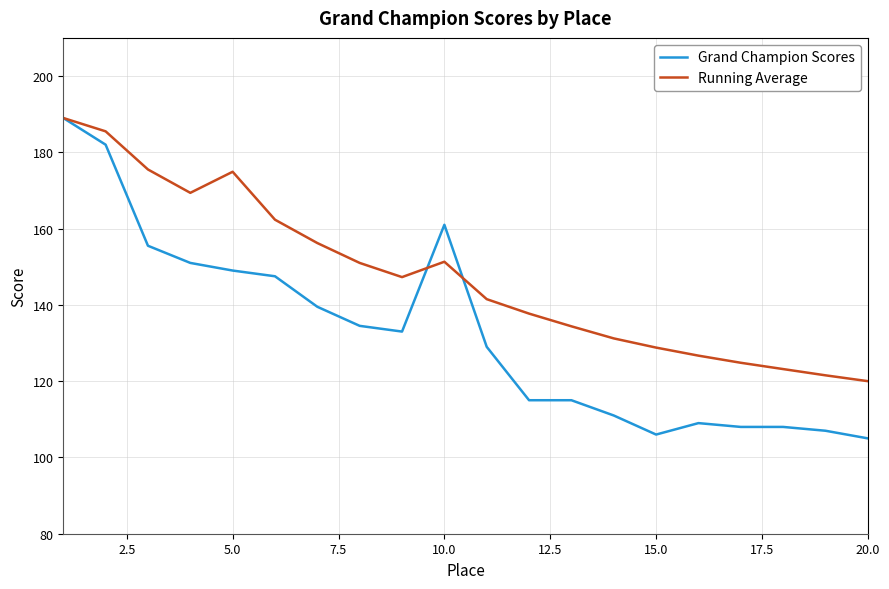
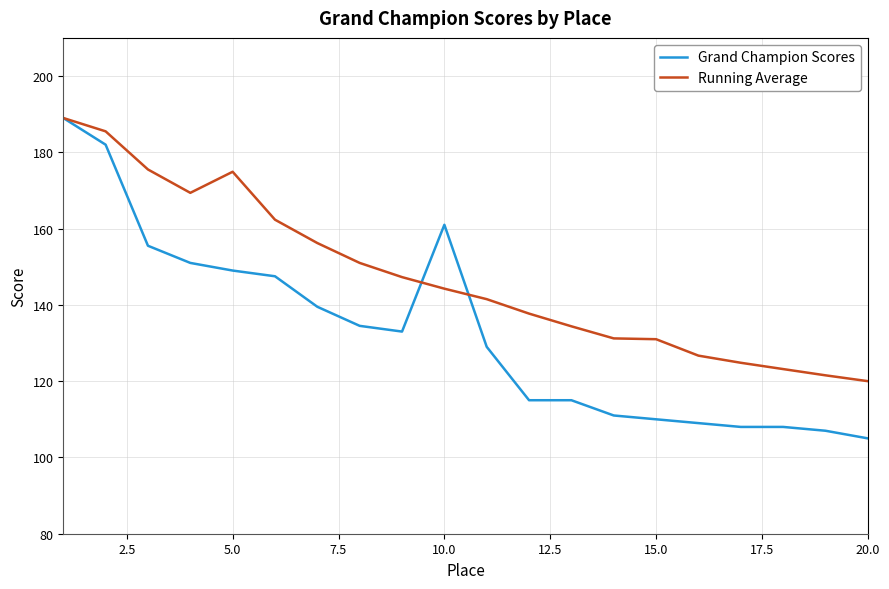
Running Average, 10.0: 151 -> 144
Grand Champion Scores, 15.0: 106 -> 110
Running Average, 15.0: 129 -> 131
